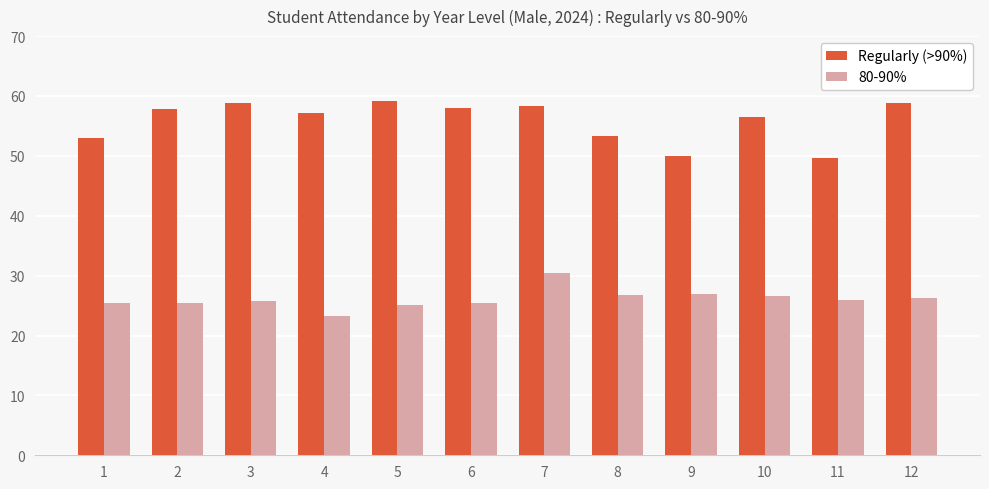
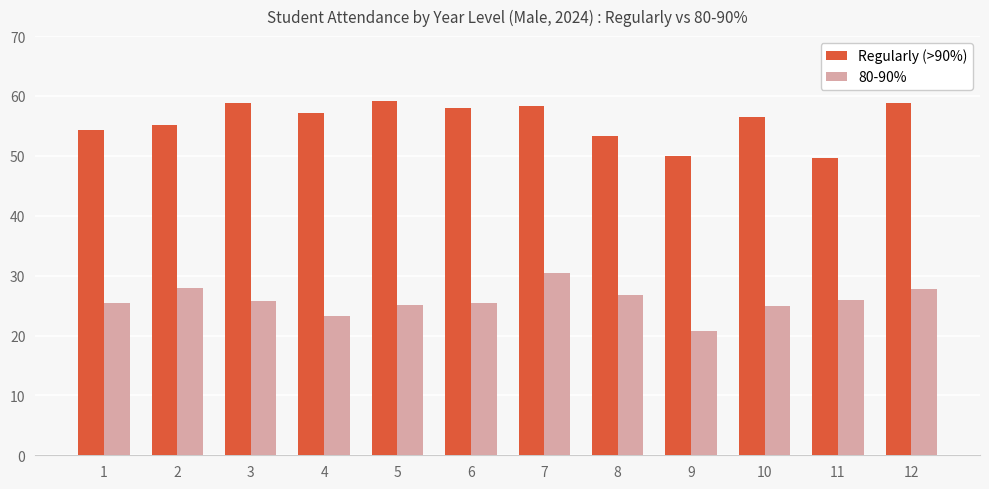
Regularly (>90%), 1: 53 -> 54
Regularly (>90%), 2: 58 -> 55
80-90%, 2: 25 -> 28
80-90%, 9: 27 -> 21
80-90%, 10: 27 -> 25
80-90%, 12: 26 -> 28
